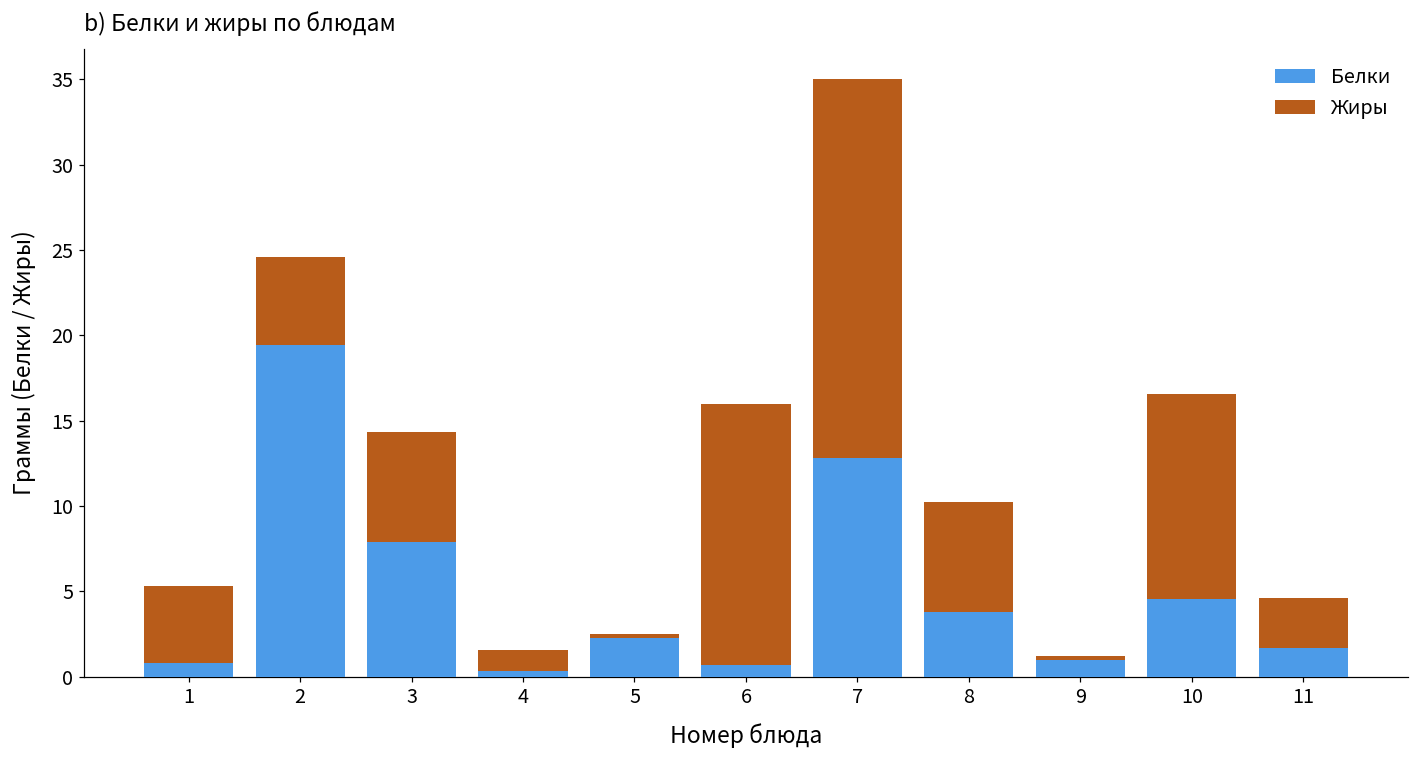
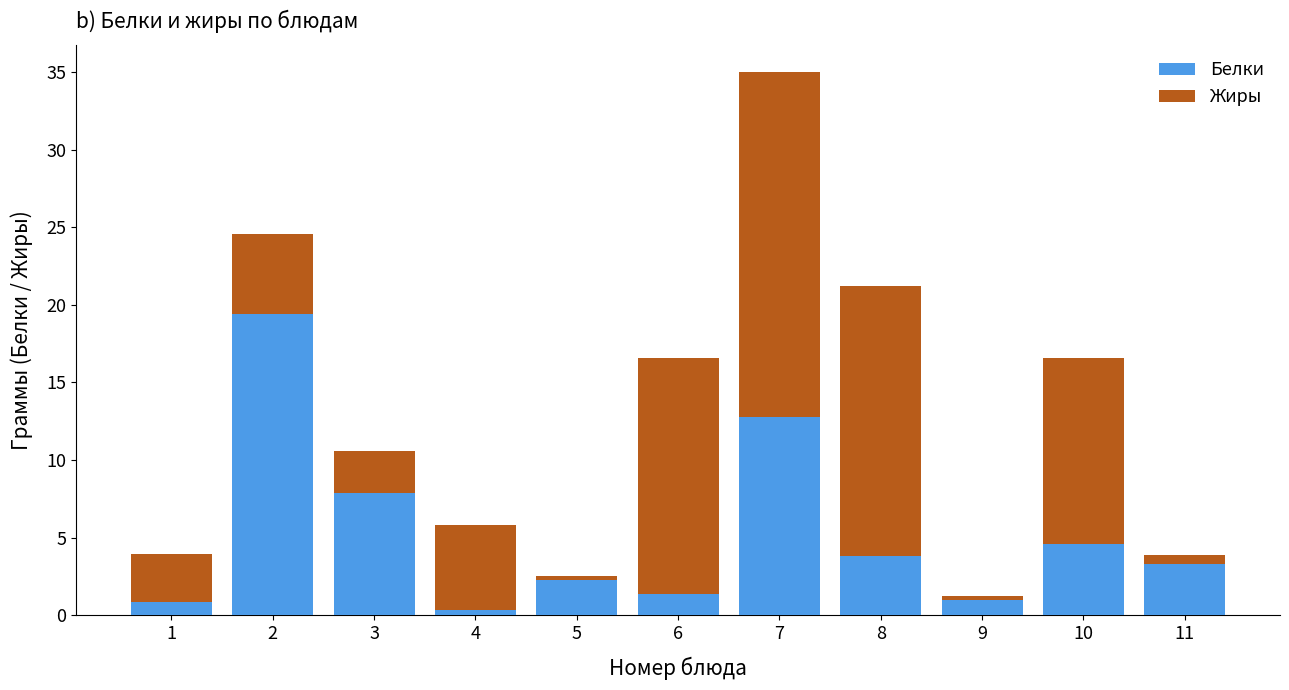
Жиры, 1: 4.5 -> 3.1
Жиры, 3: 6.4 -> 2.7
Жиры, 4: 1.3 -> 5.5
Белки, 6: 0.7 -> 1.3
Жиры, 8: 6.4 -> 17.4
Белки, 11: 1.7 -> 3.3
Жиры, 11: 2.9 -> 0.6
